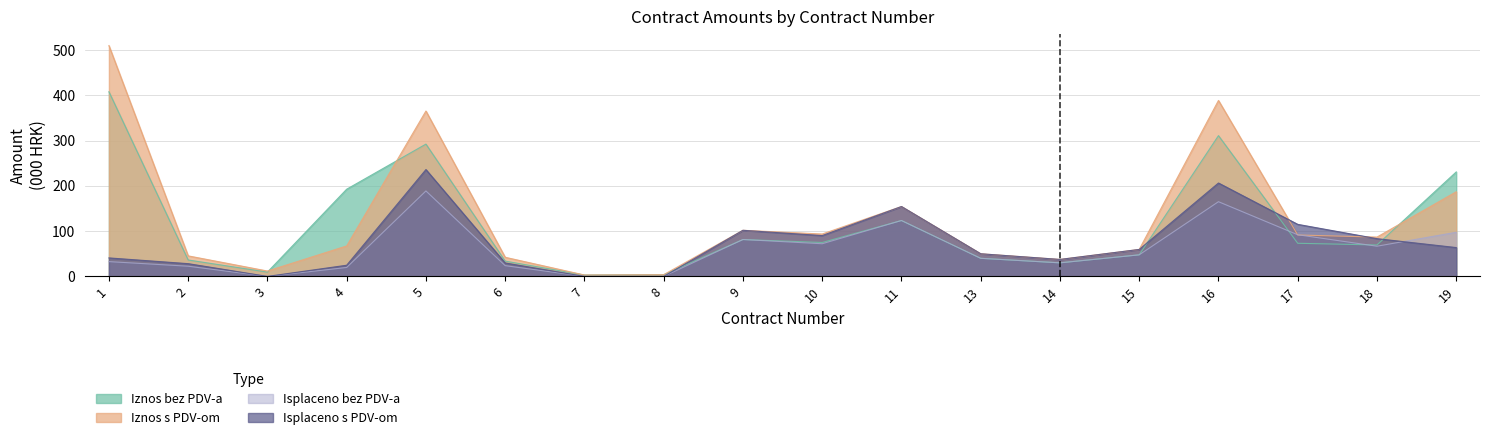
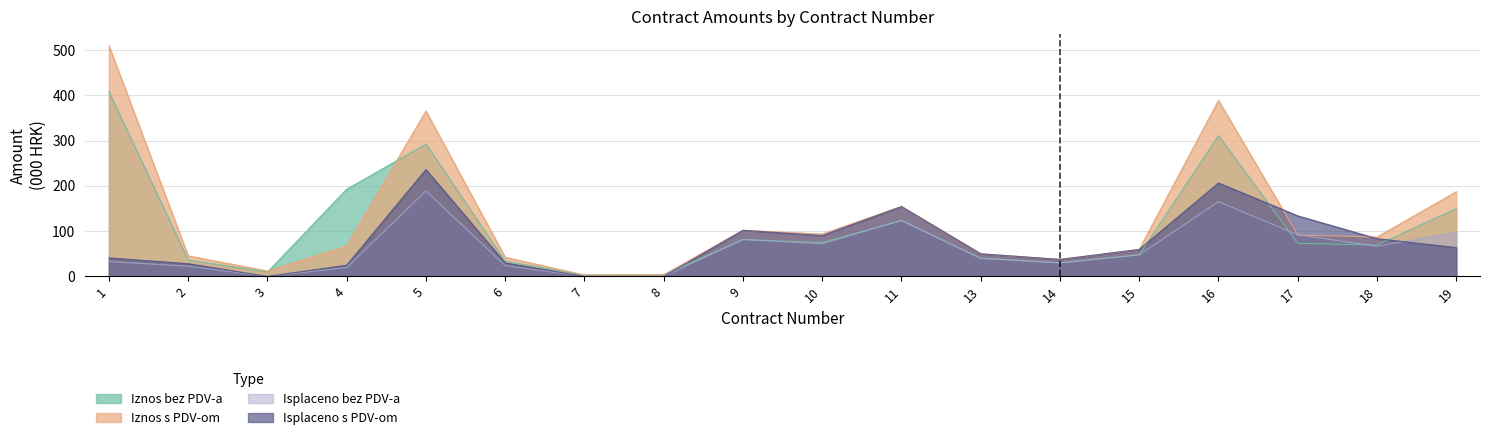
Isplaceno s PDV-om, 17: 120 -> 130
Iznos bez PDV-a, 19: 230 -> 150
